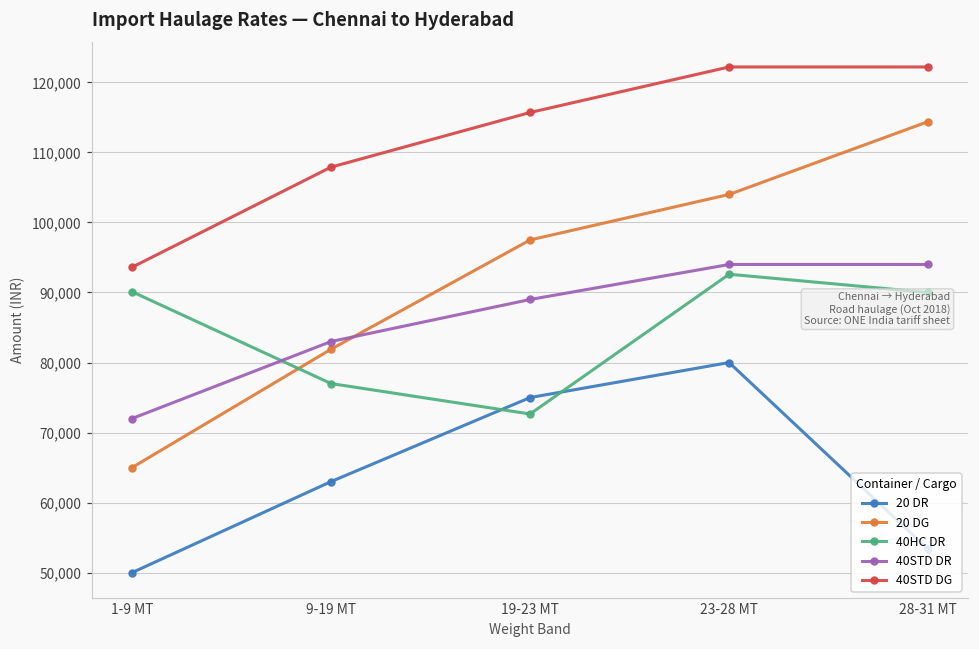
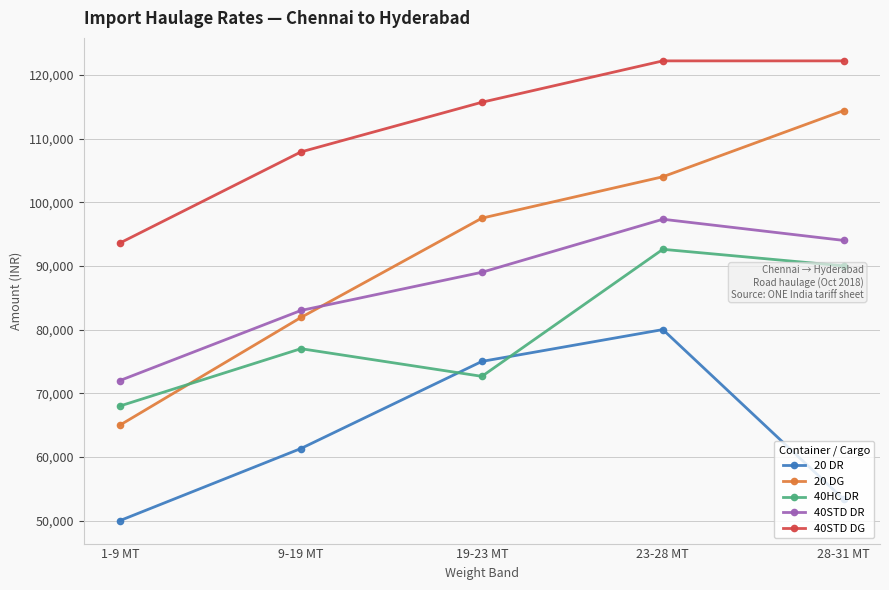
40HC DR, 1-9 MT: 90,000 -> 68,000
20 DR, 9-19 MT: 63,000 -> 61,000
40STD DR, 23-28 MT: 94,000 -> 97,000
